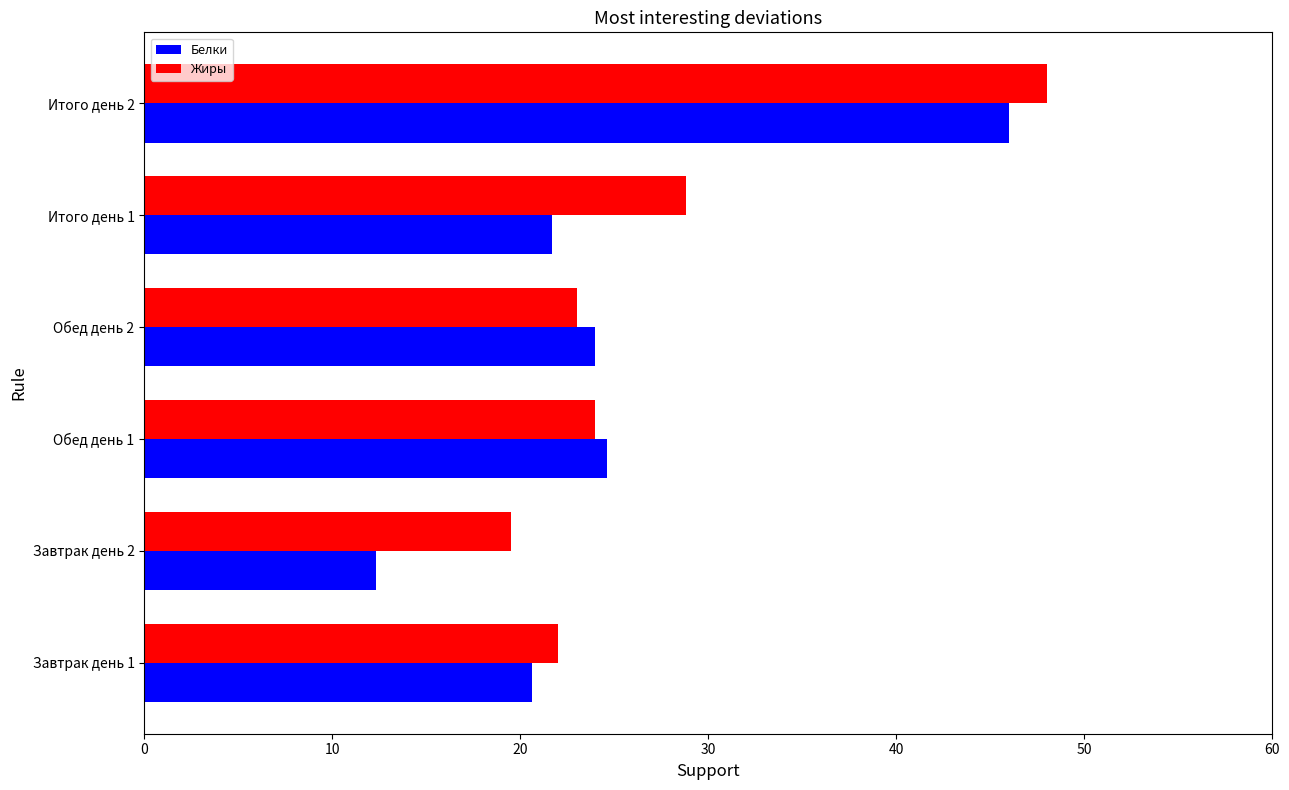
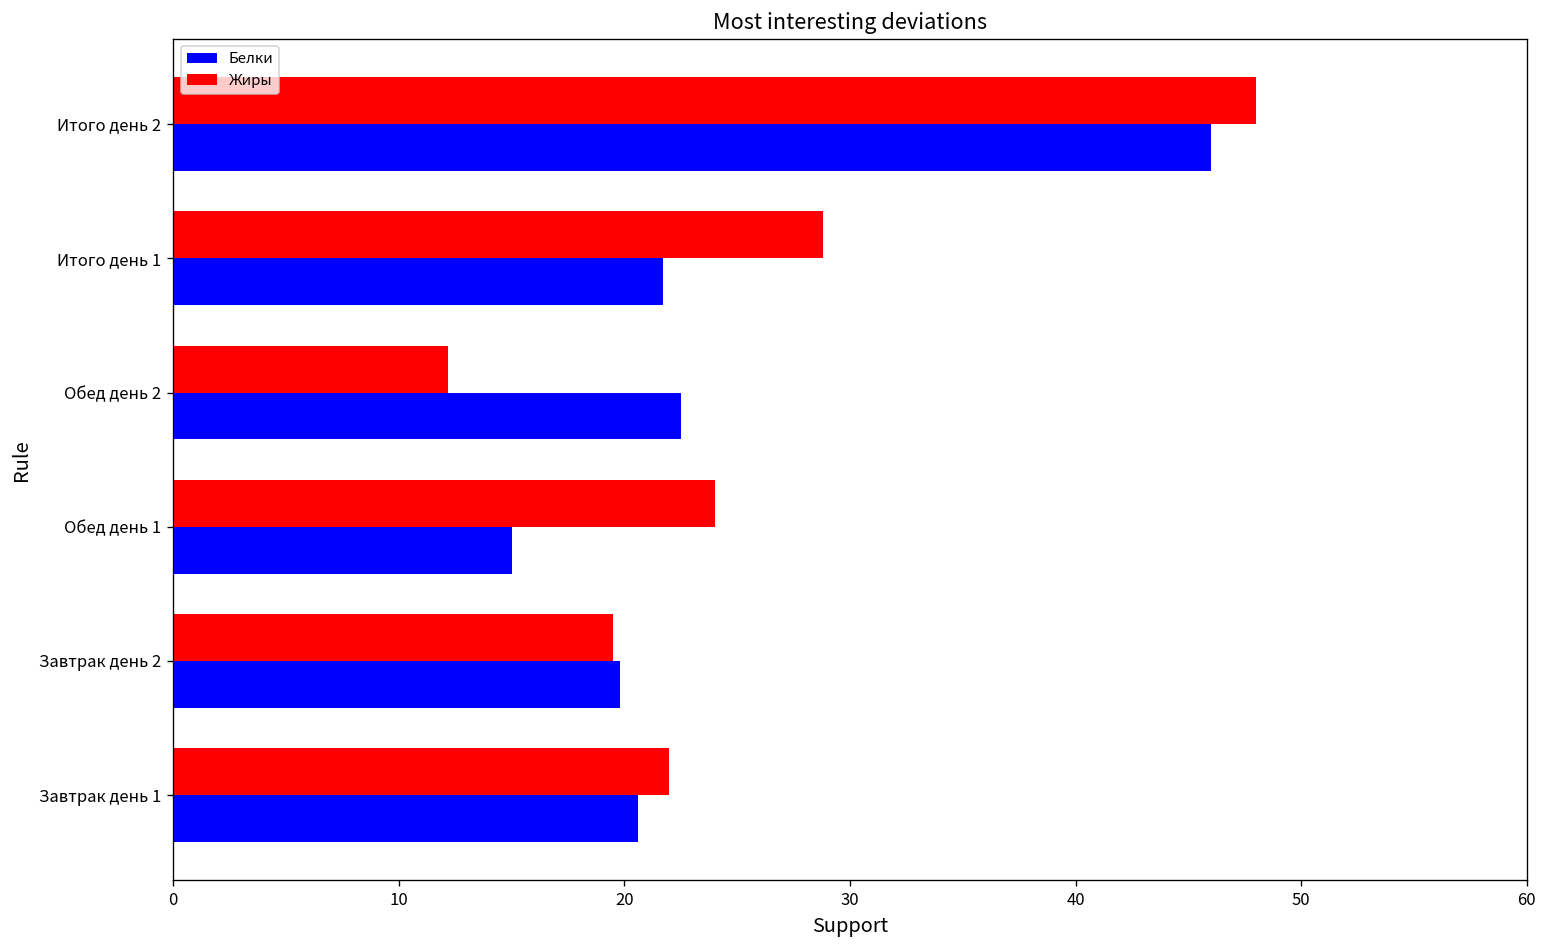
Жиры, Обед день 2: 23.0 -> 12.2
Белки, Обед день 2: 24.0 -> 22.5
Белки, Обед день 1: 24.6 -> 15.0
Белки, Завтрак день 2: 12.3 -> 19.8
